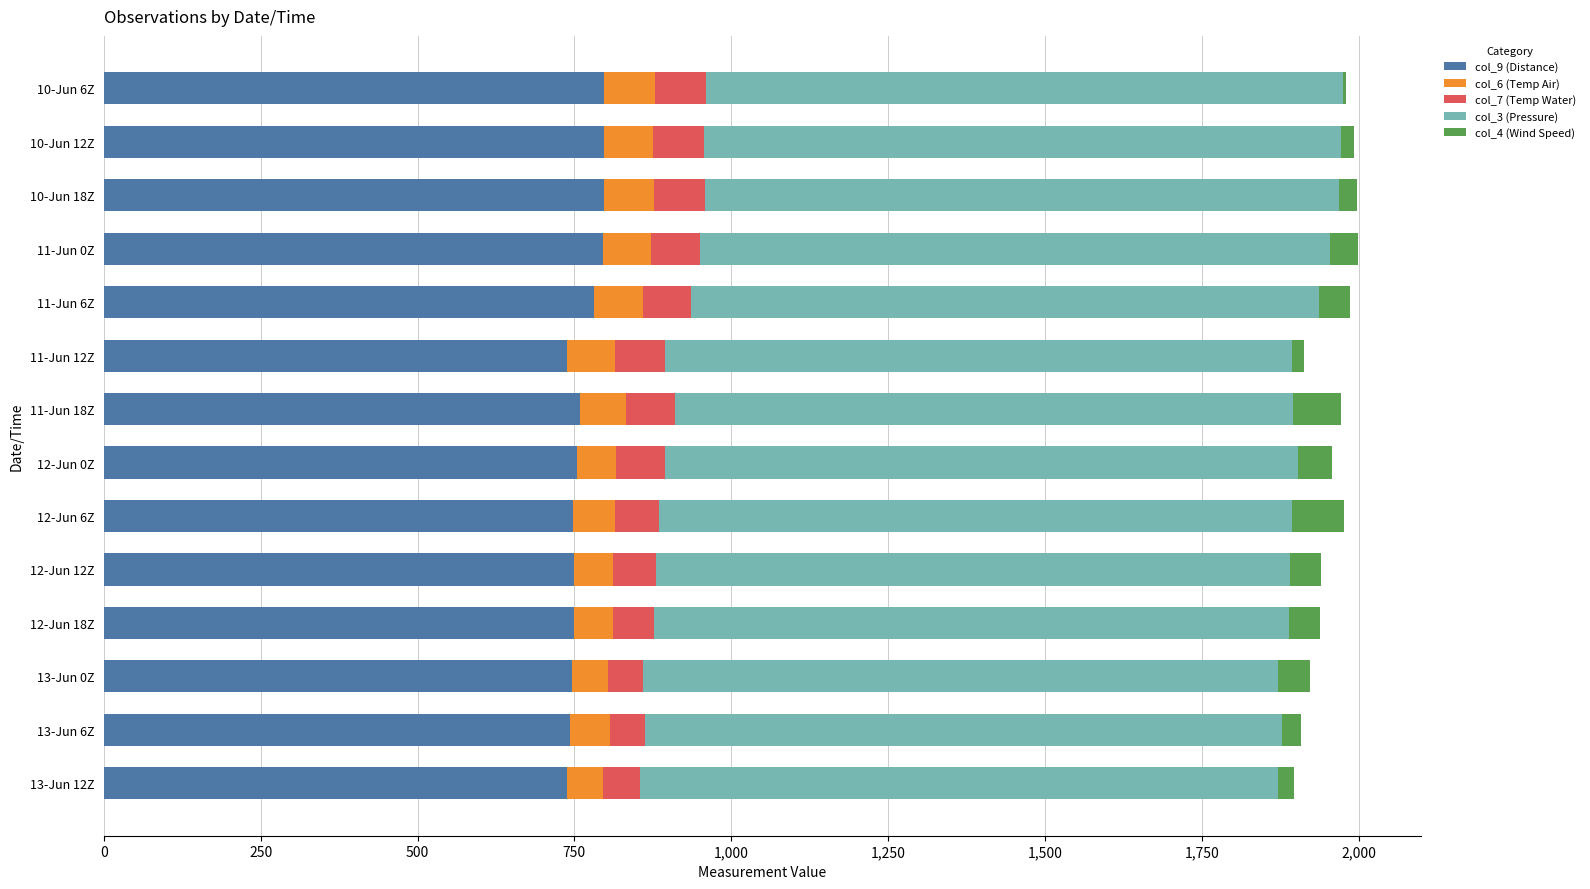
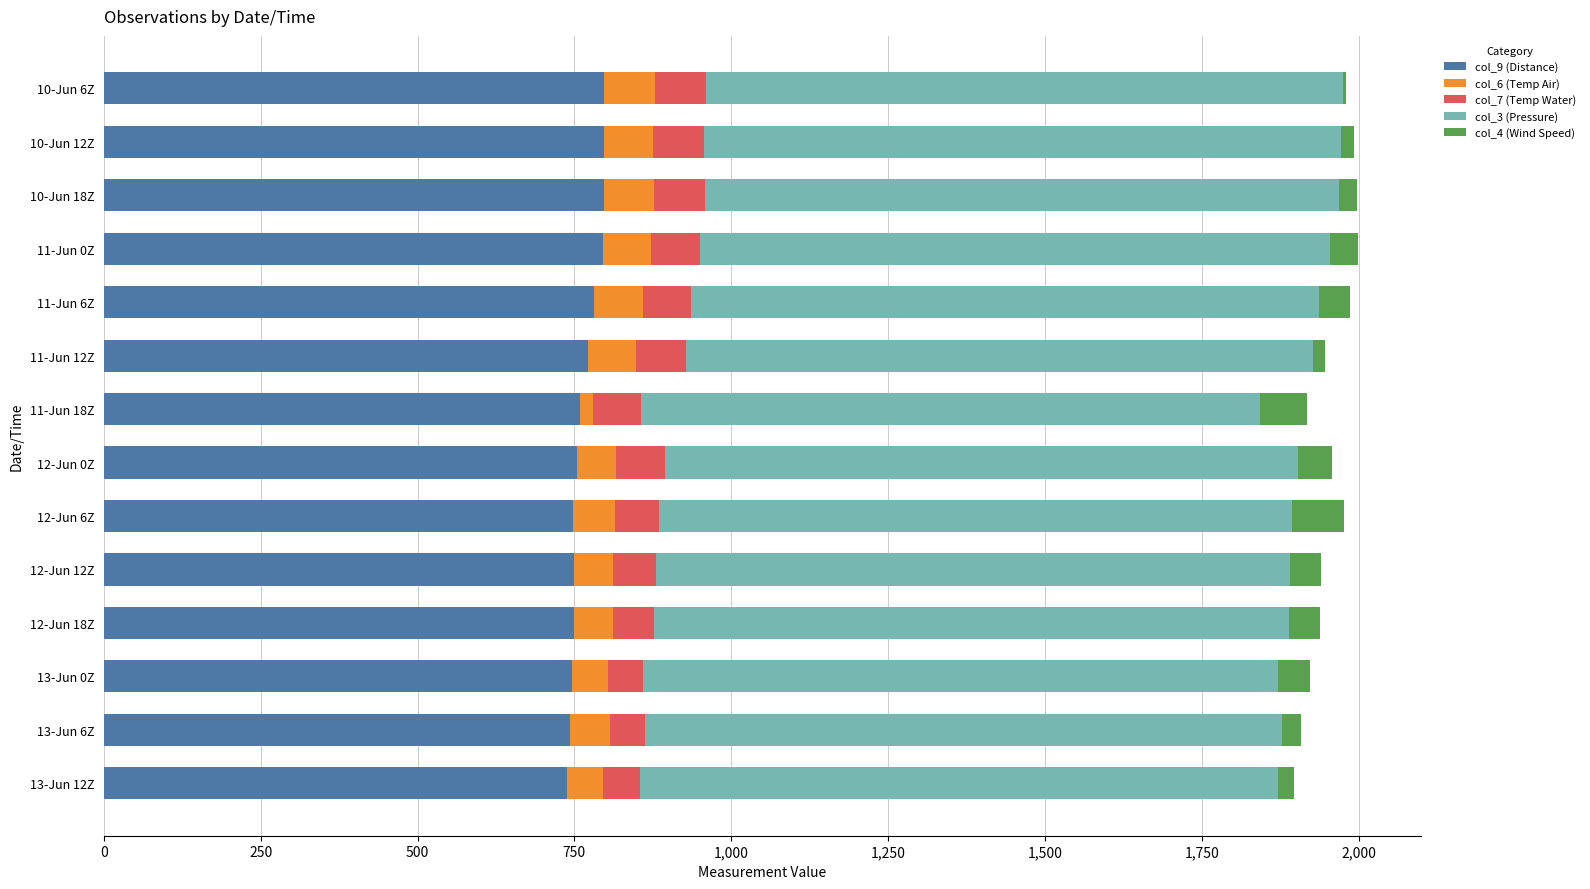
col_9 (Distance), 11-Jun 12Z: 740 -> 770
col_6 (Temp Air), 11-Jun 18Z: 70 -> 20
